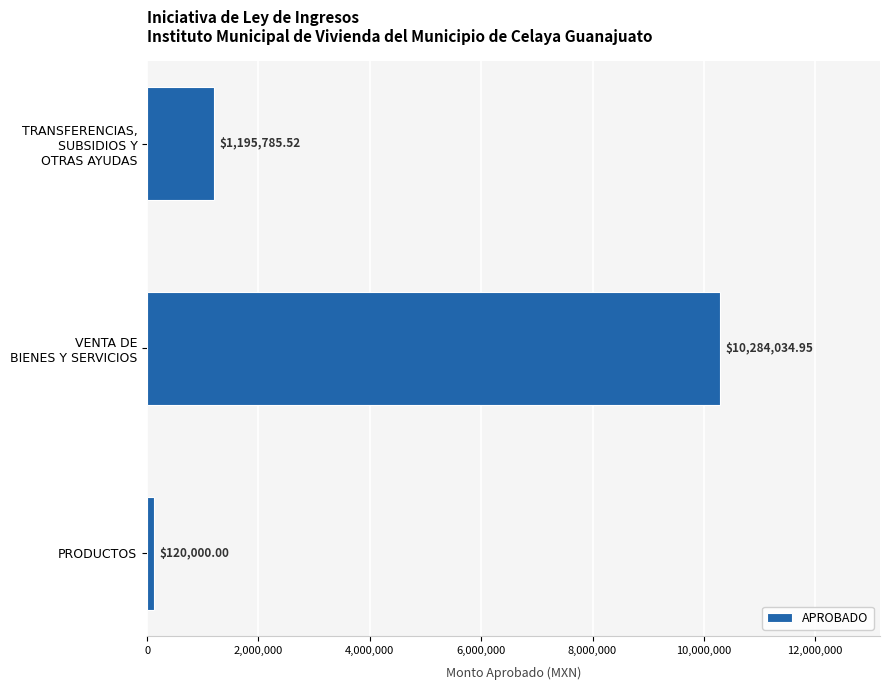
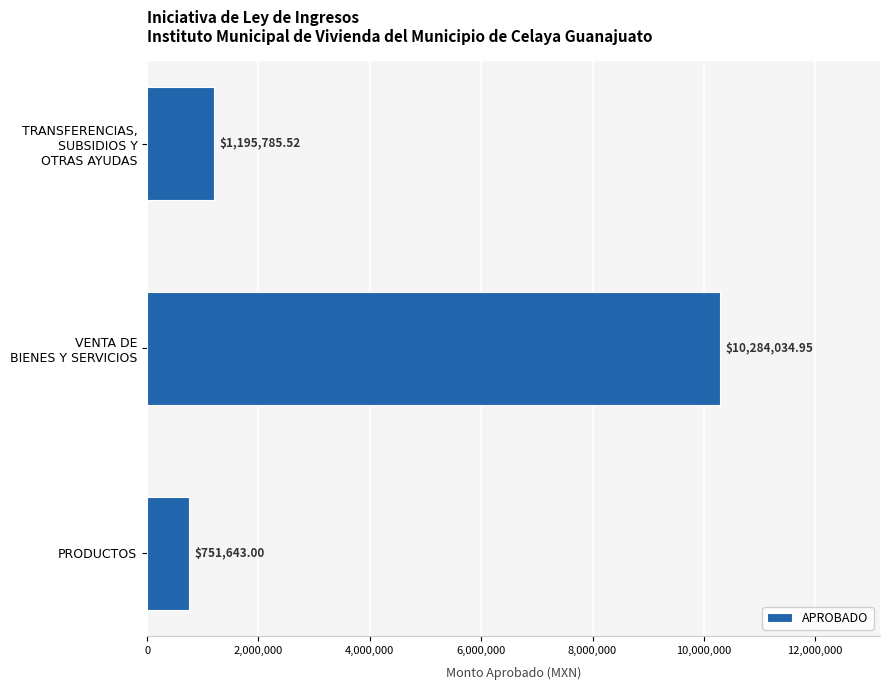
PRODUCTOS: $120,000.00 -> $751,643.00
